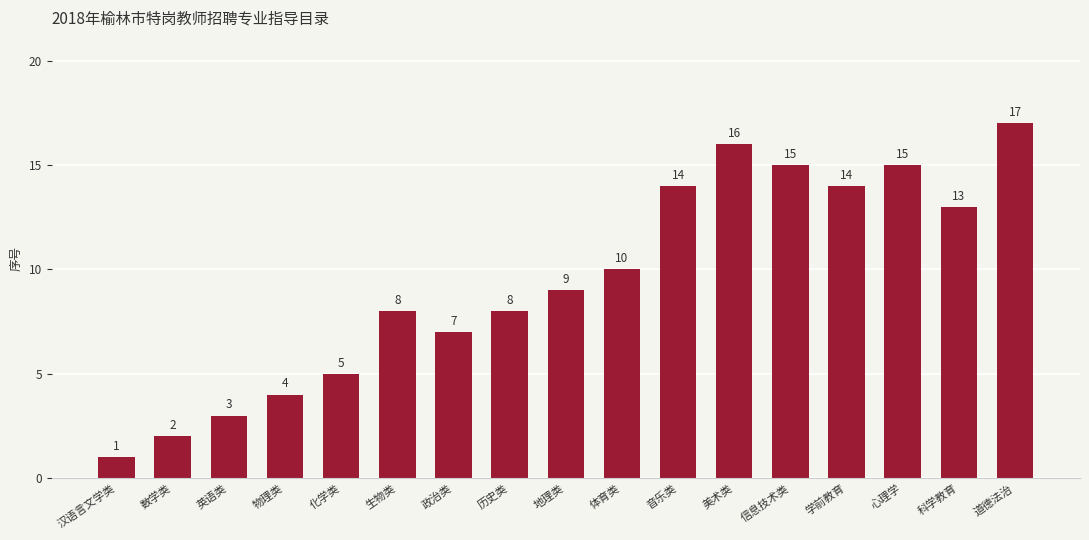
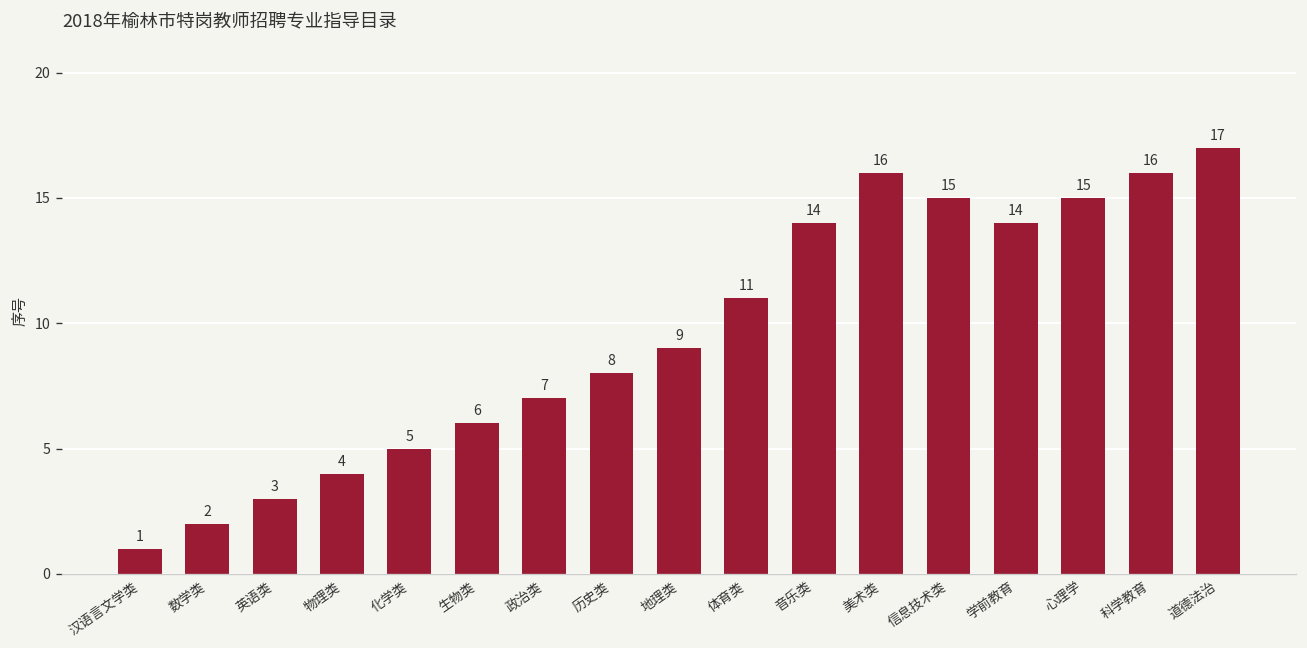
生物类: 8 -> 6
体育类: 10 -> 11
科学教育: 13 -> 16
